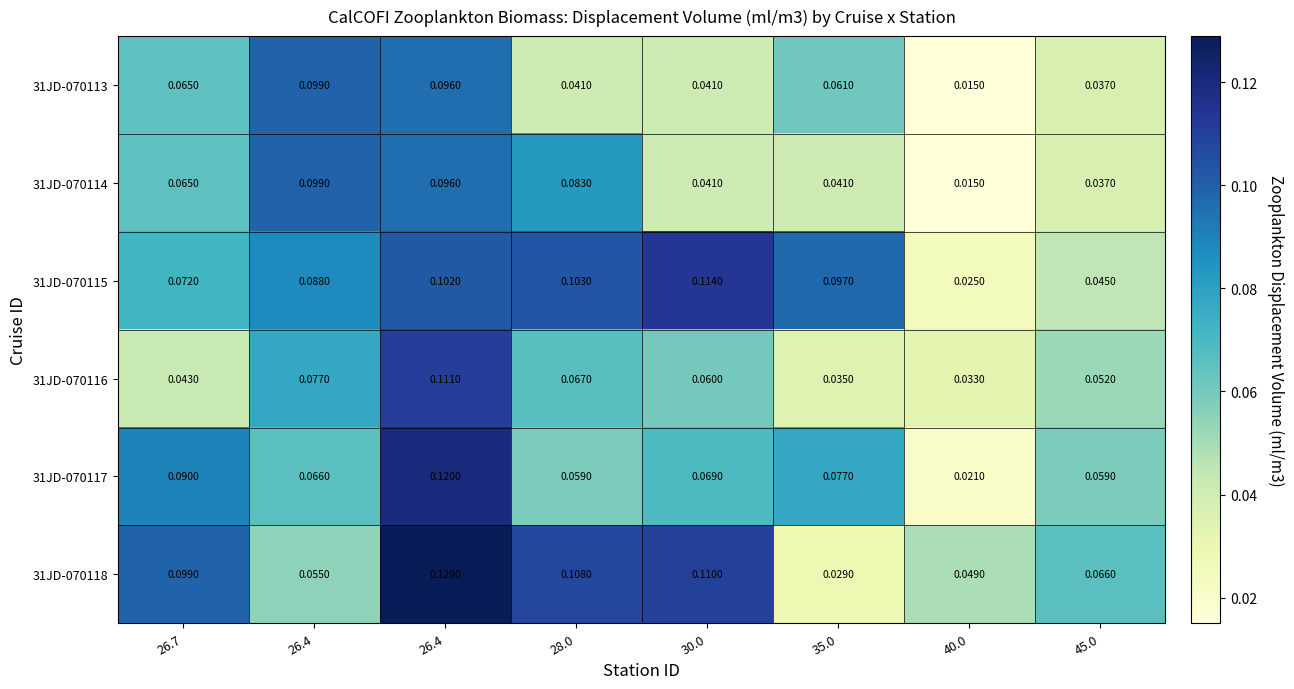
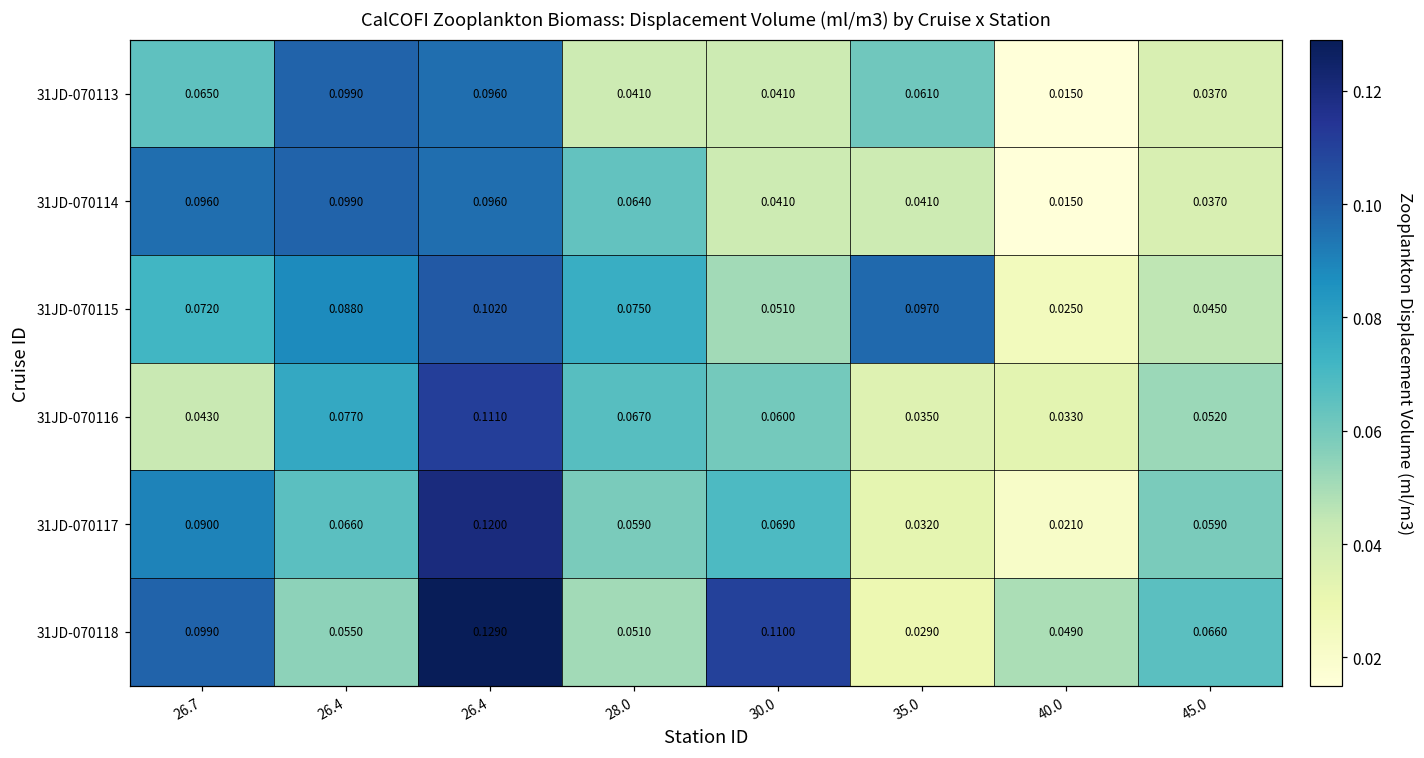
31JD-070114, 26.7: 0.0650 -> 0.0960
31JD-070114, 28.0: 0.0830 -> 0.0640
31JD-070115, 28.0: 0.1030 -> 0.0750
31JD-070115, 30.0: 0.1140 -> 0.0510
31JD-070117, 35.0: 0.0770 -> 0.0320
31JD-070118, 28.0: 0.1080 -> 0.0510
